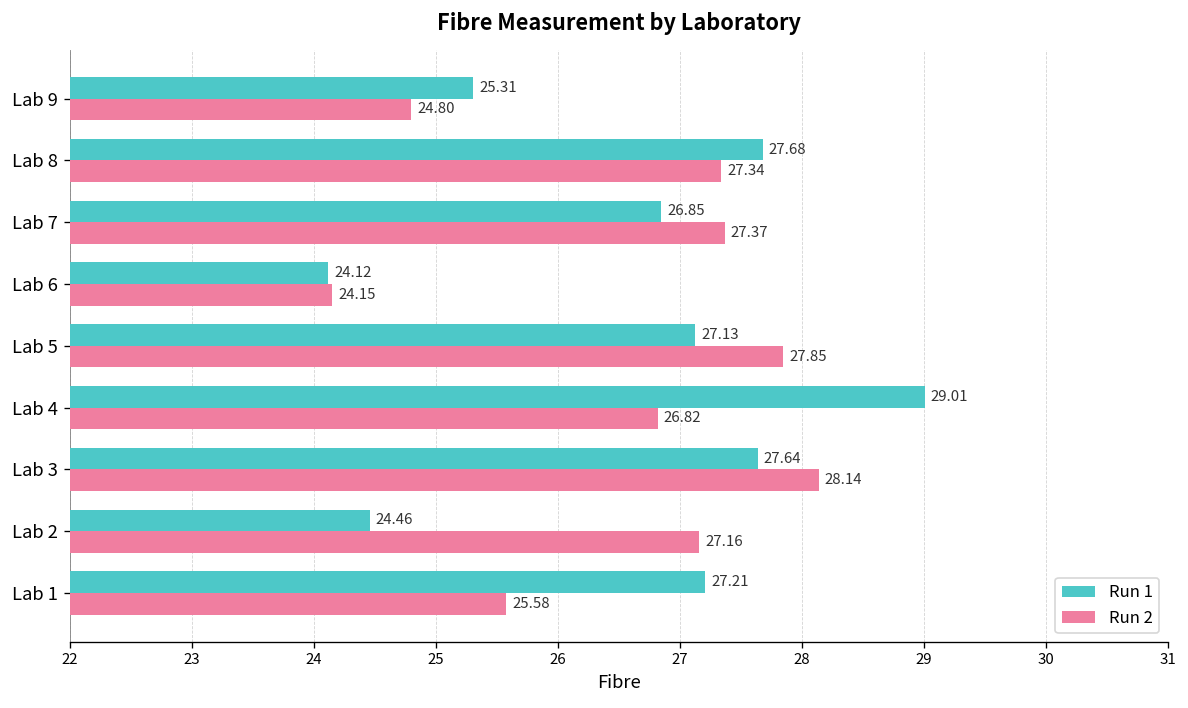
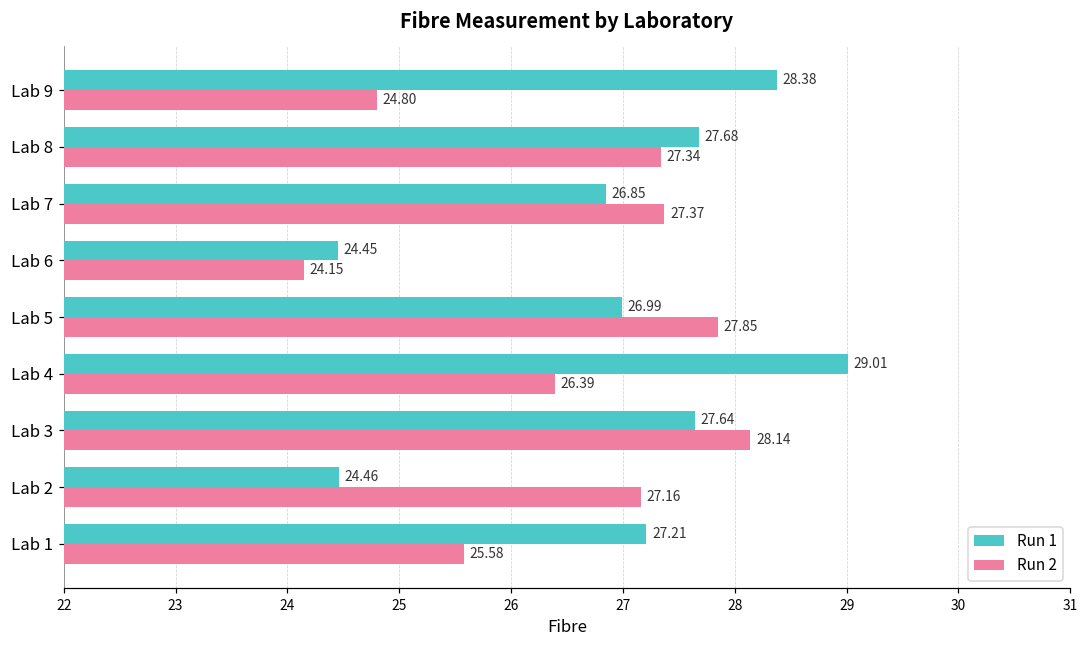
Run 1, Lab 9: 25.31 -> 28.38
Run 1, Lab 6: 24.12 -> 24.45
Run 1, Lab 5: 27.13 -> 26.99
Run 2, Lab 4: 26.82 -> 26.39
